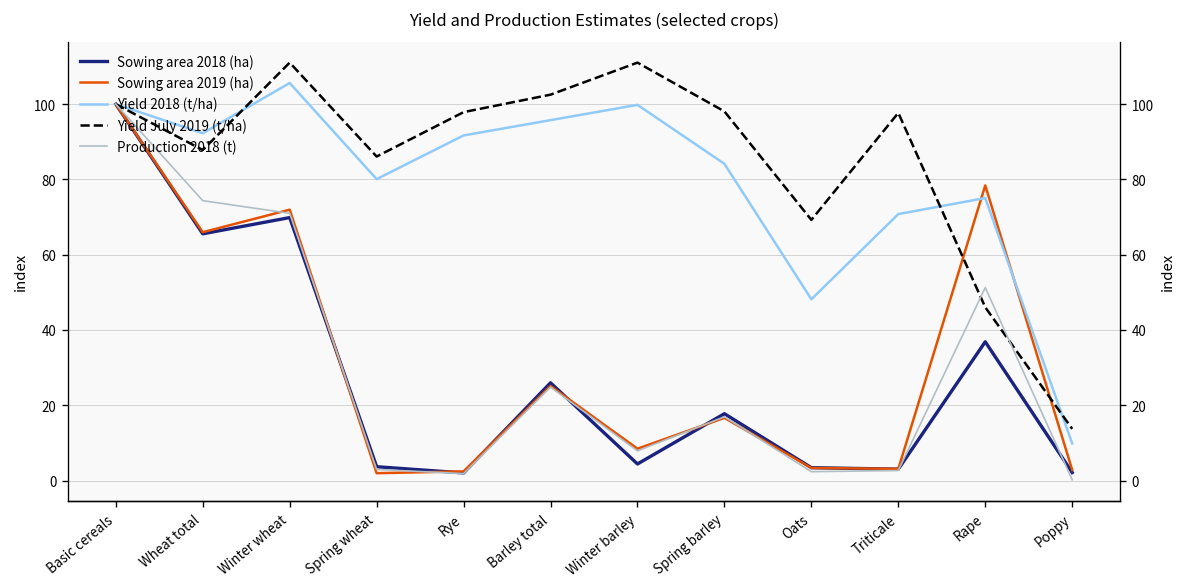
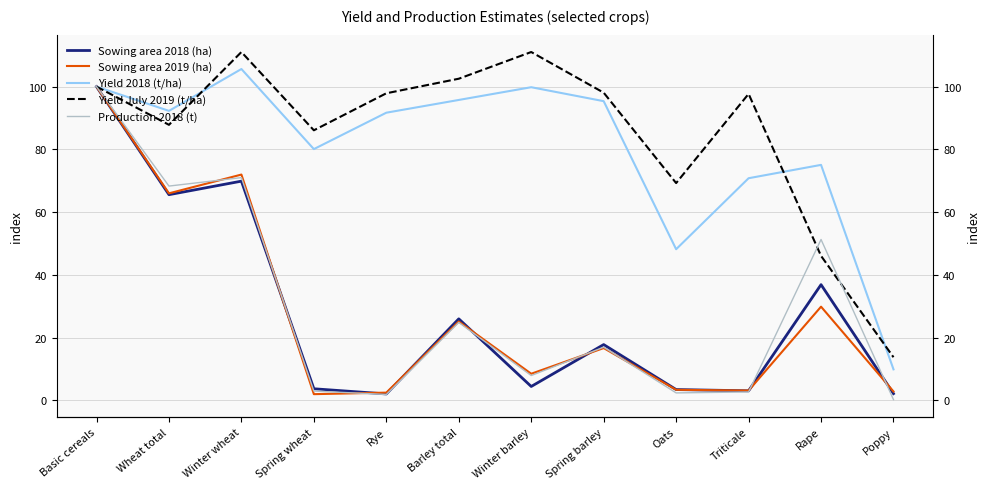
Production 2018 (t), Wheat total: 74 -> 68
Yield 2018 (t/ha), Spring barley: 84 -> 95
Sowing area 2019 (ha), Rape: 78 -> 30
